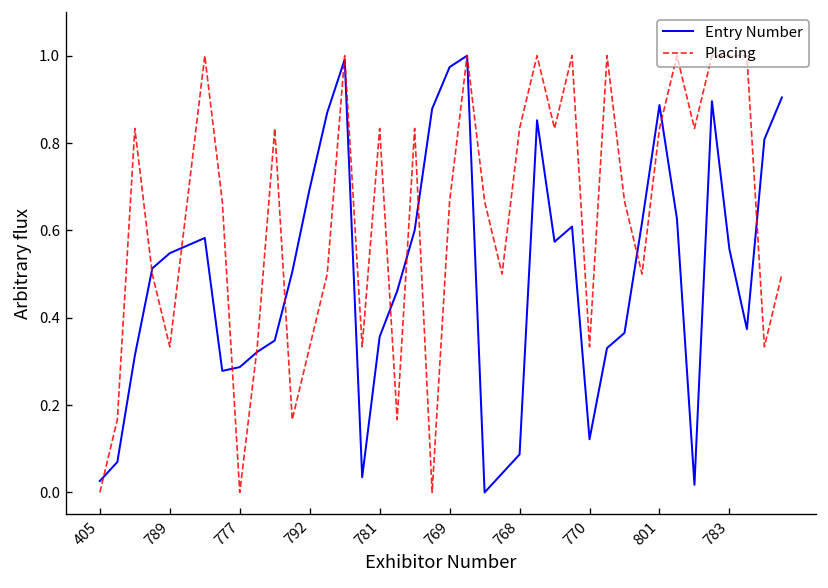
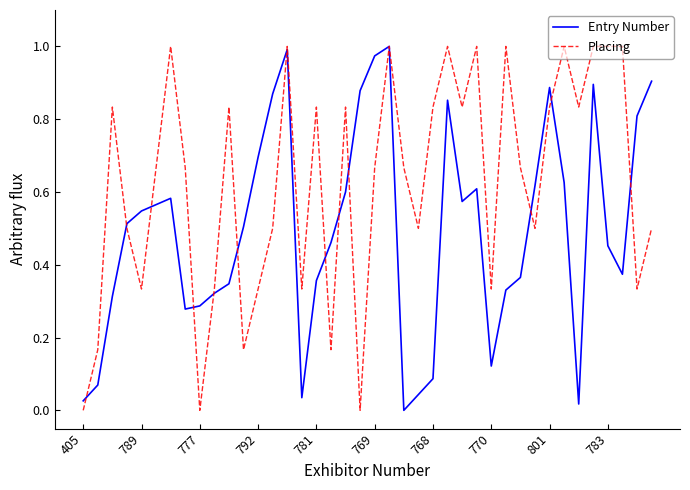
Entry Number, 783: 0.56 -> 0.45
